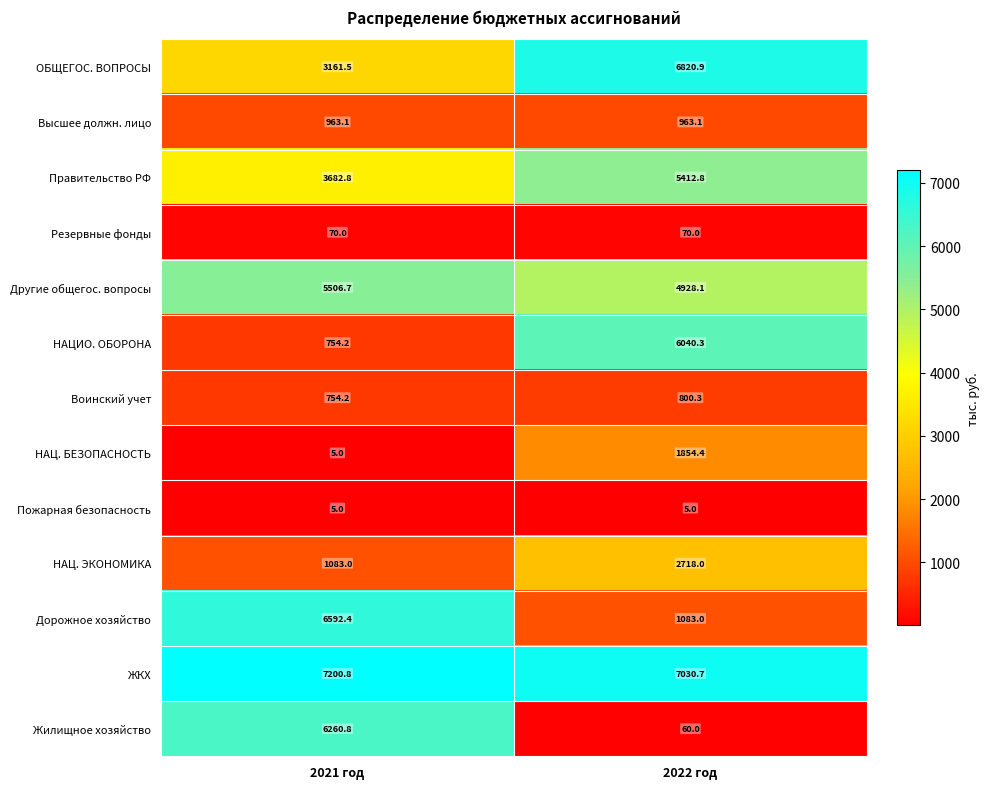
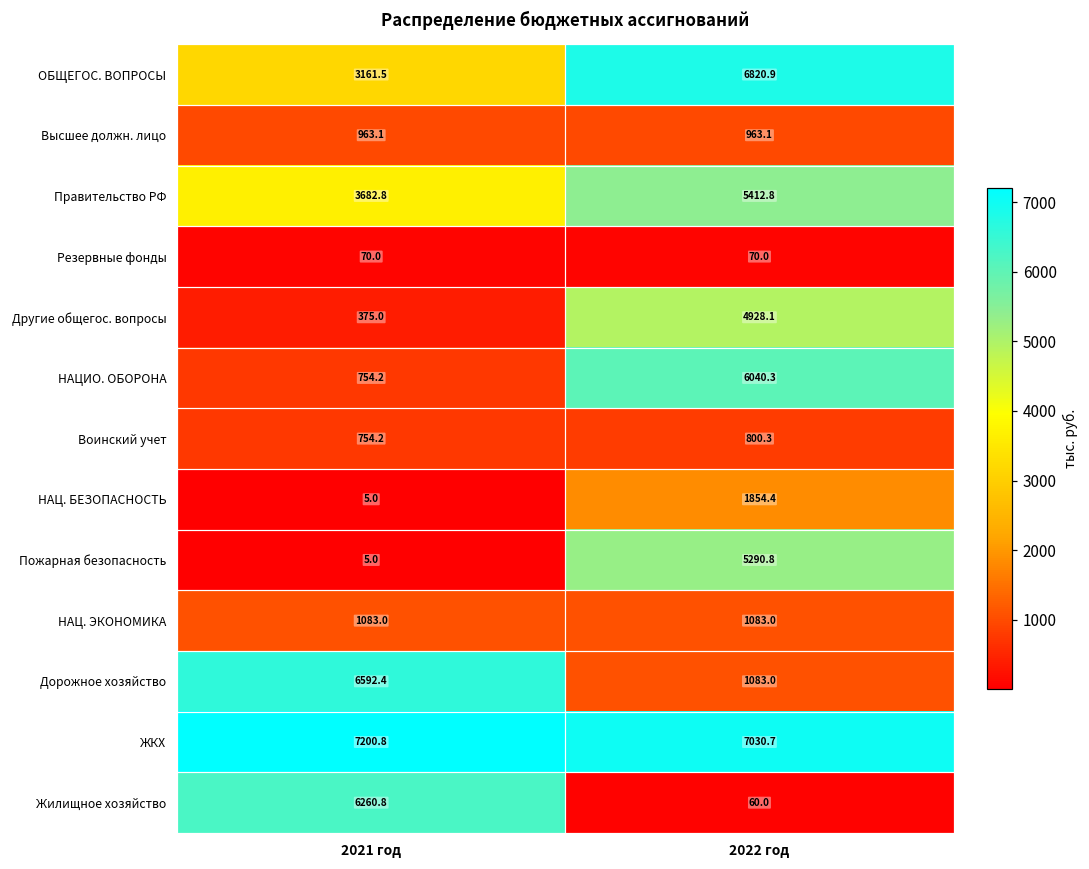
Другие общегос. вопросы, 2021 год: 5506.7 -> 375.0
Пожарная безопасность, 2022 год: 5.0 -> 5290.8
НАЦ. ЭКОНОМИКА, 2022 год: 2718.0 -> 1083.0
